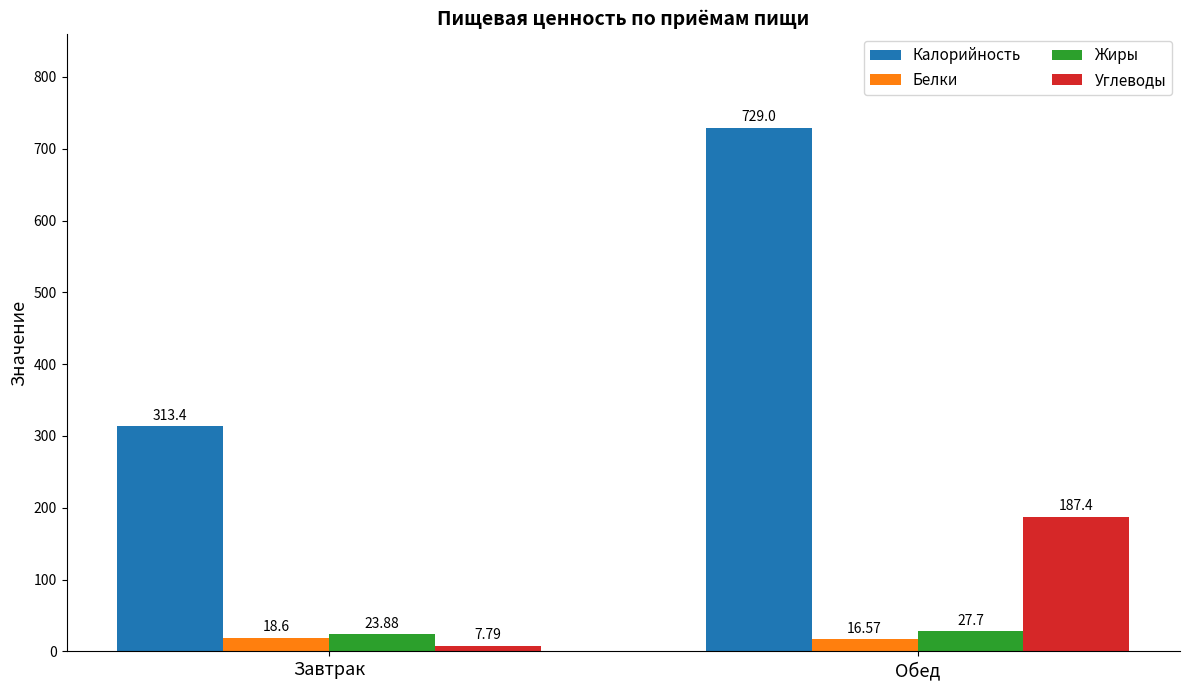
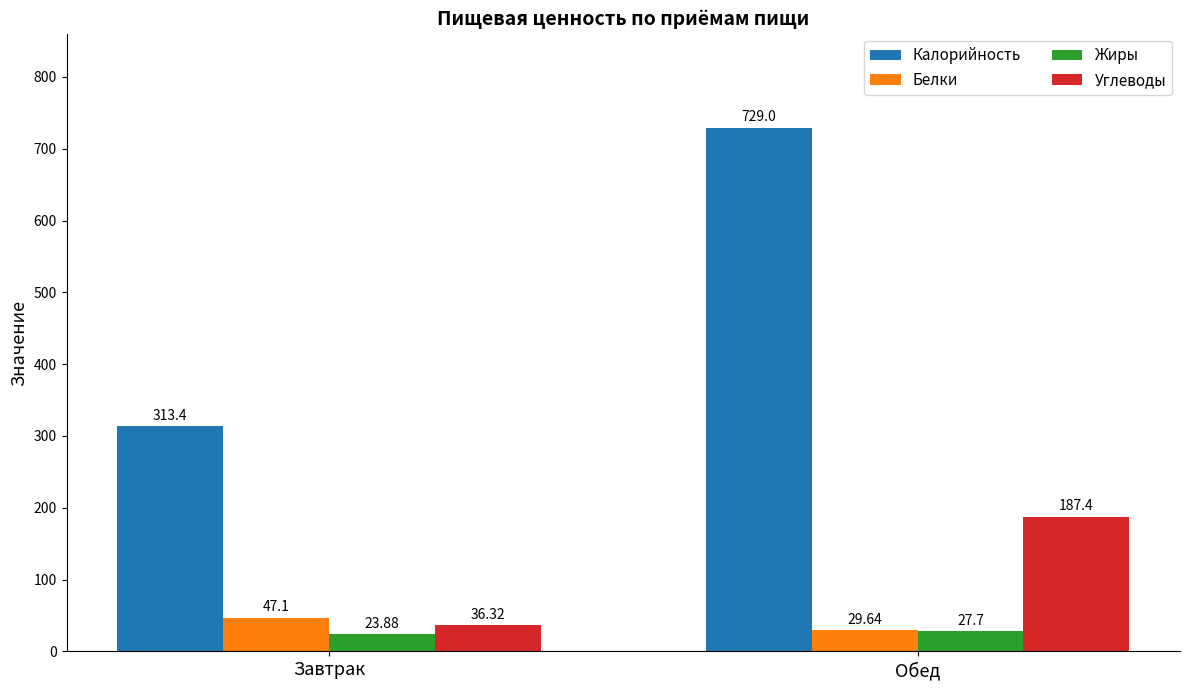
Белки, Завтрак: 18.6 -> 47.1
Углеводы, Завтрак: 7.79 -> 36.32
Белки, Обед: 16.57 -> 29.64
